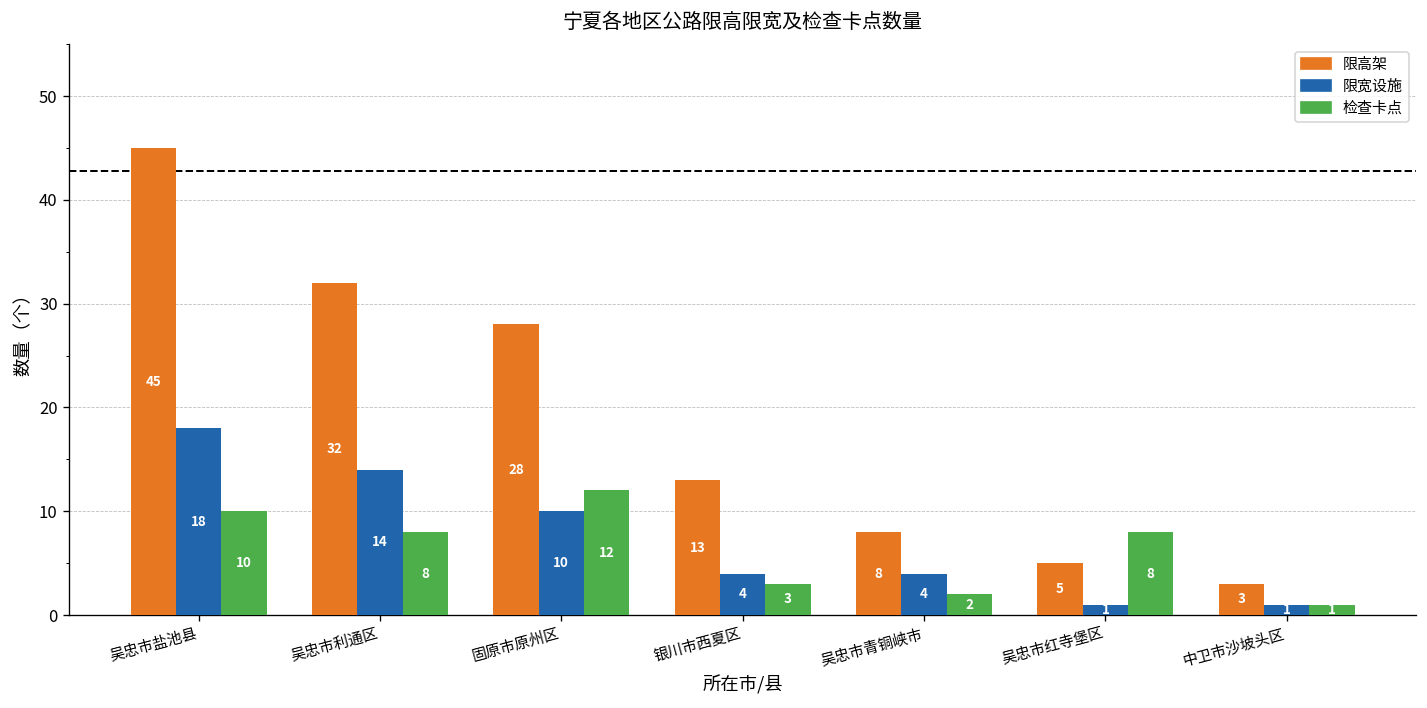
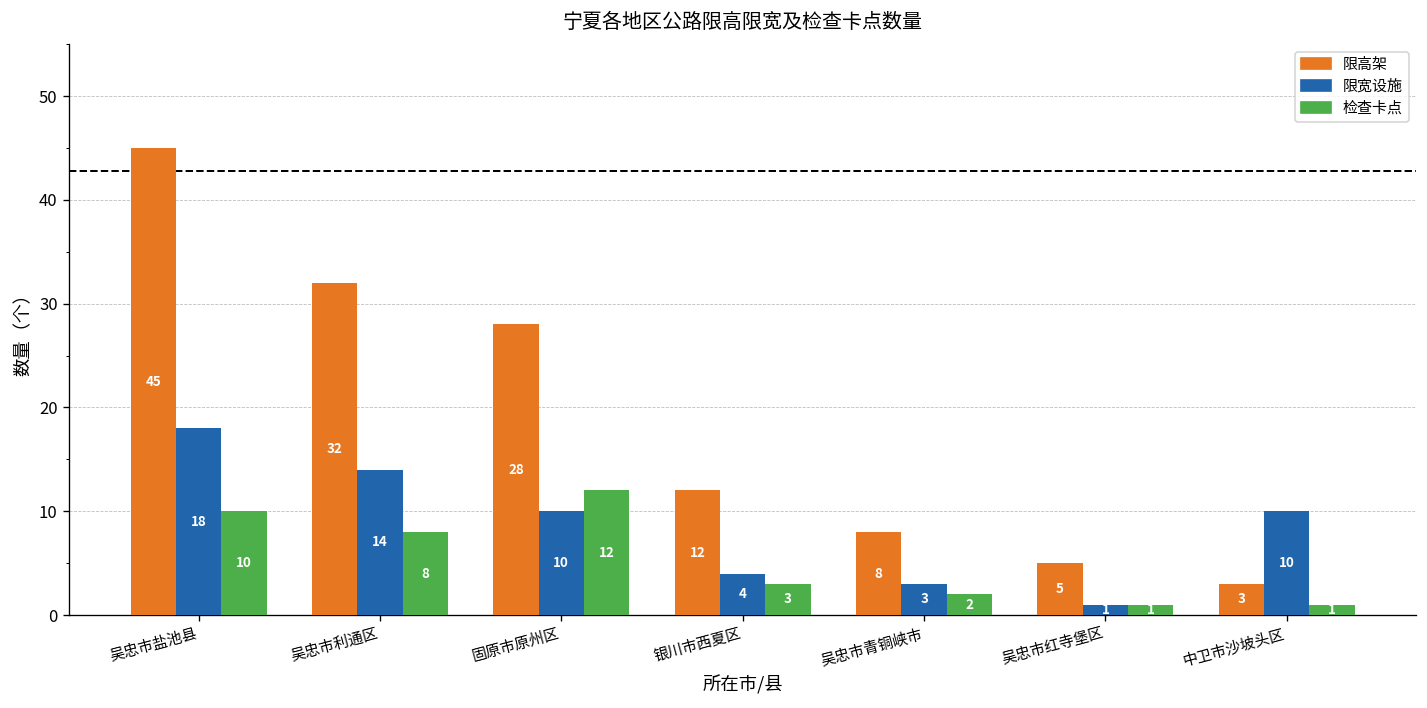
限高架, 银川市西夏区: 13 -> 12
限宽设施, 吴忠市青铜峡市: 4 -> 3
检查卡点, 吴忠市红寺堡区: 8 -> 1
限宽设施, 中卫市沙坡头区: 1 -> 10
